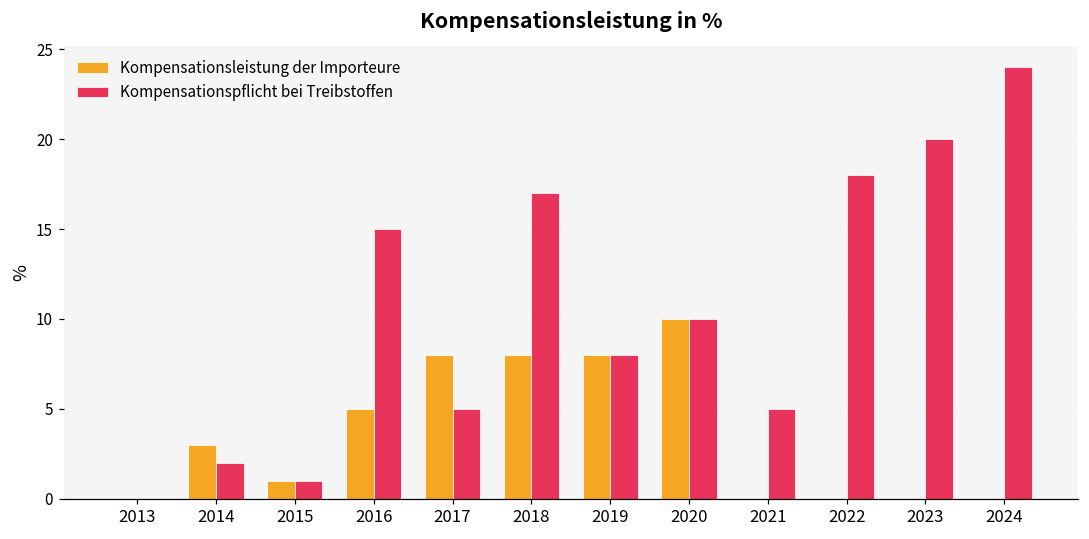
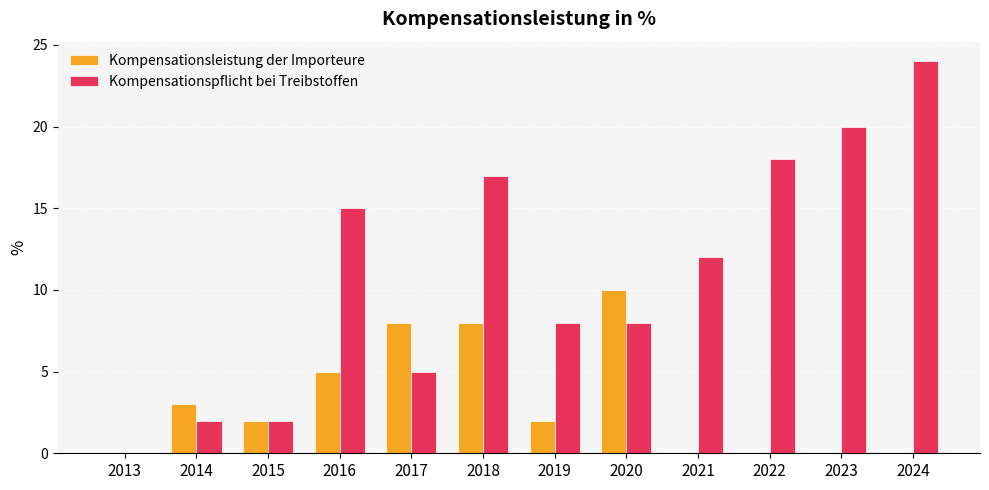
Kompensationsleistung der Importeure, 2015: 1 -> 2
Kompensationspflicht bei Treibstoffen, 2015: 1 -> 2
Kompensationsleistung der Importeure, 2019: 8 -> 2
Kompensationspflicht bei Treibstoffen, 2020: 10 -> 8
Kompensationspflicht bei Treibstoffen, 2021: 5 -> 12
